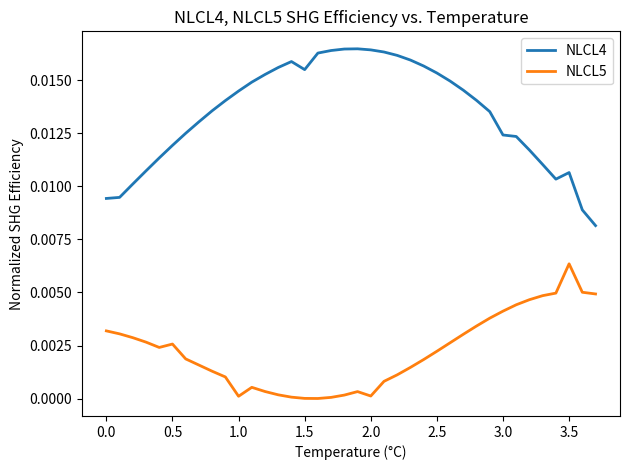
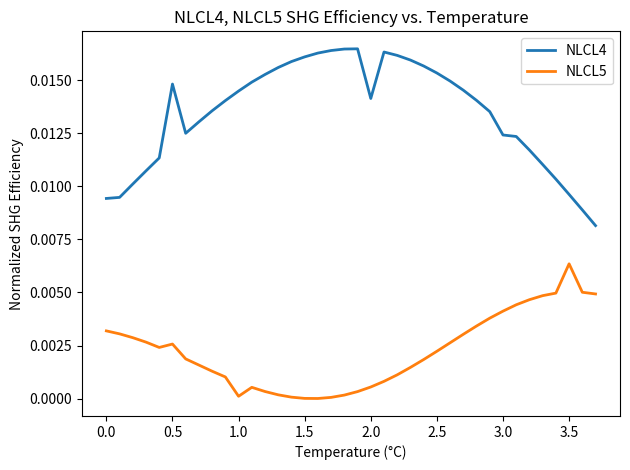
NLCL4, 0.5: 0.0119 -> 0.0148
NLCL4, 1.5: 0.0155 -> 0.0161
NLCL4, 2.0: 0.0164 -> 0.0141
NLCL5, 2.0: 0.0001 -> 0.0005
NLCL4, 3.5: 0.0107 -> 0.0096
